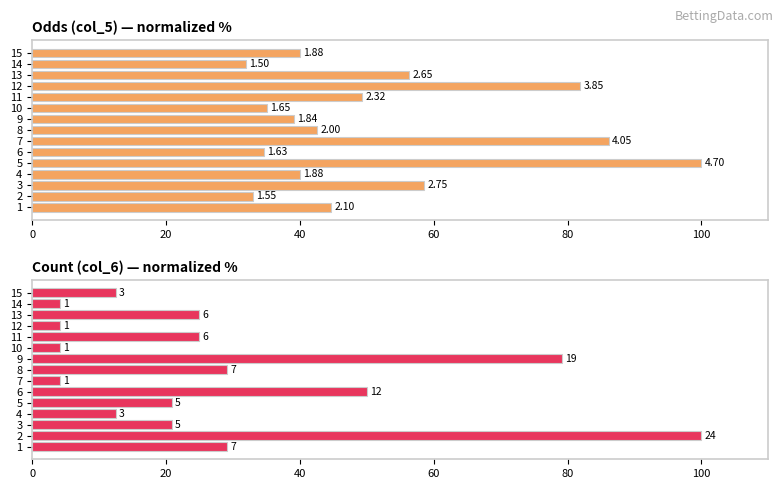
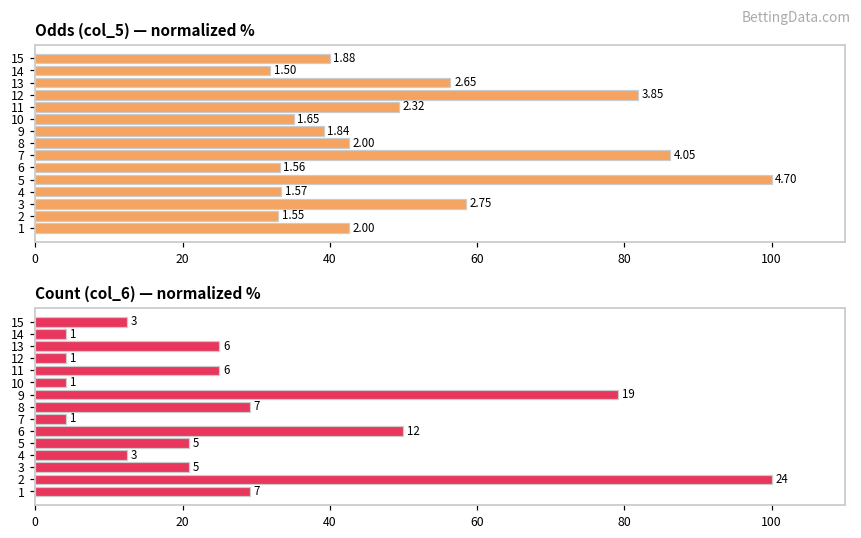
Odds (col_5) — normalized %, 6: 1.63 -> 1.56
Odds (col_5) — normalized %, 4: 1.88 -> 1.57
Odds (col_5) — normalized %, 1: 2.10 -> 2.00
